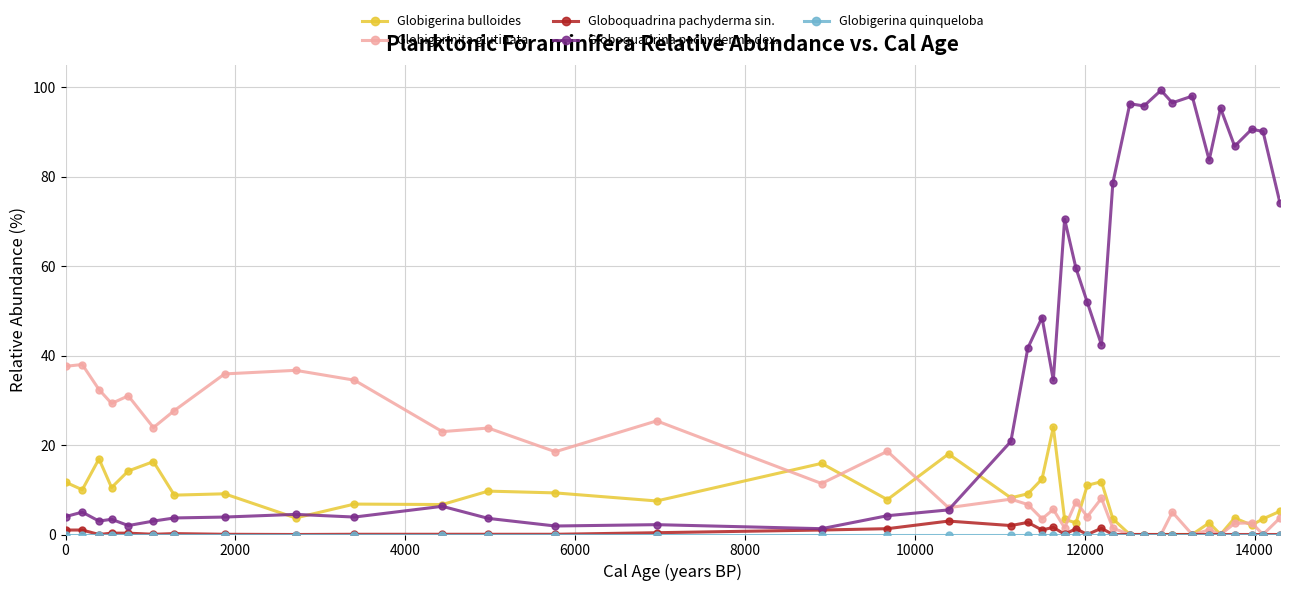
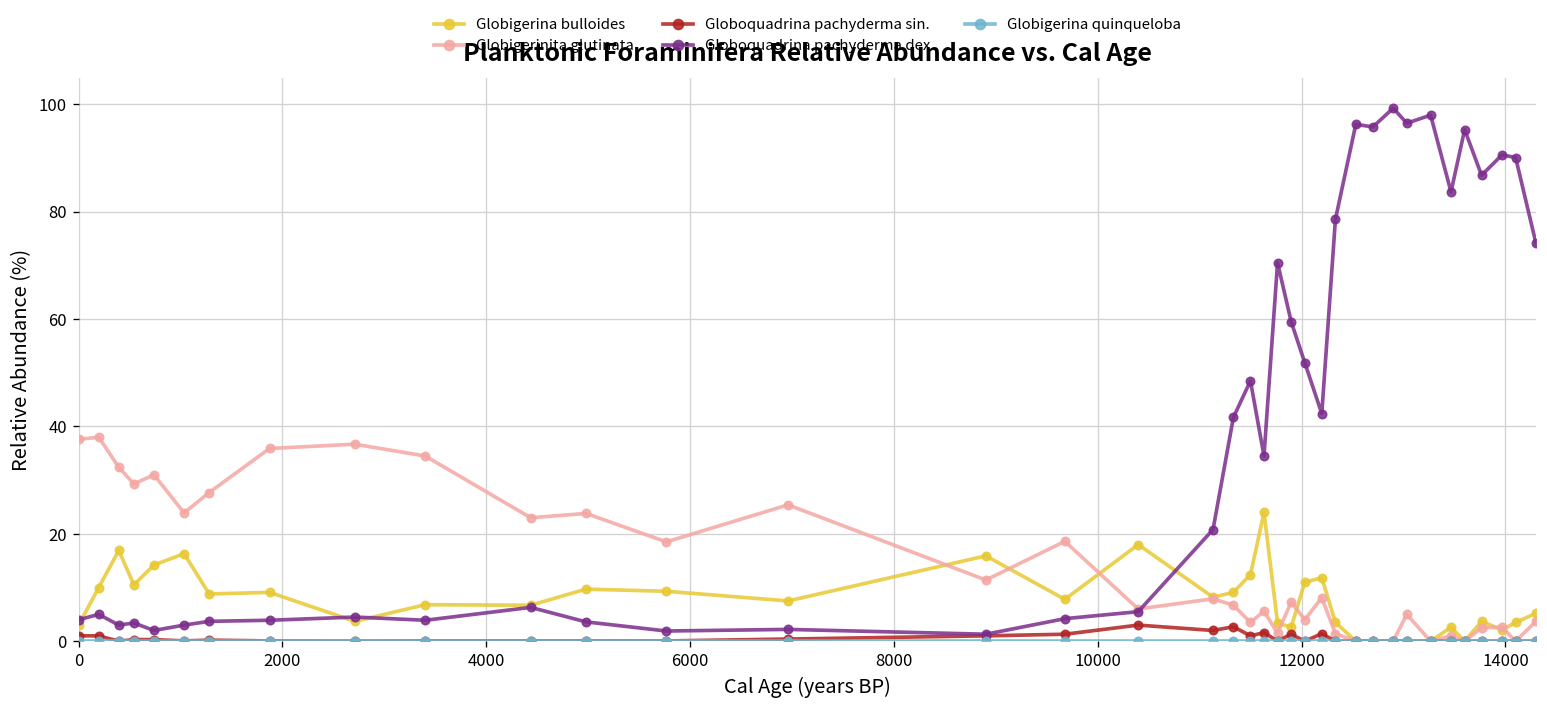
Globigerina bulloides, 0: 12 -> 3
